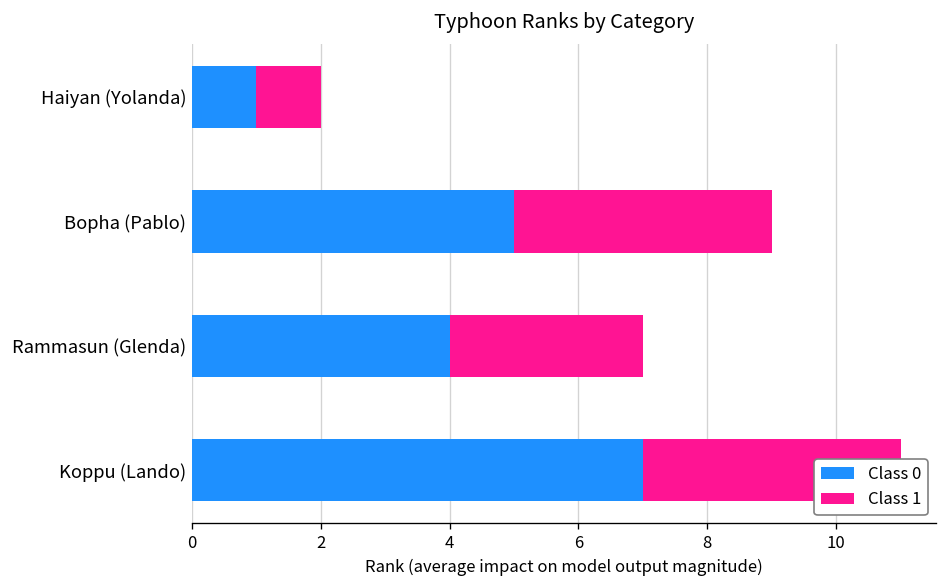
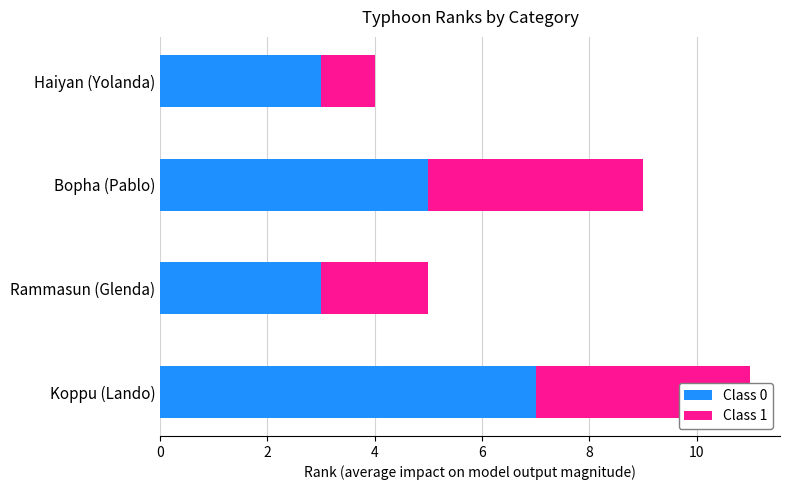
Class 0, Haiyan (Yolanda): 1 -> 3
Class 0, Rammasun (Glenda): 4 -> 3
Class 1, Rammasun (Glenda): 3 -> 2
